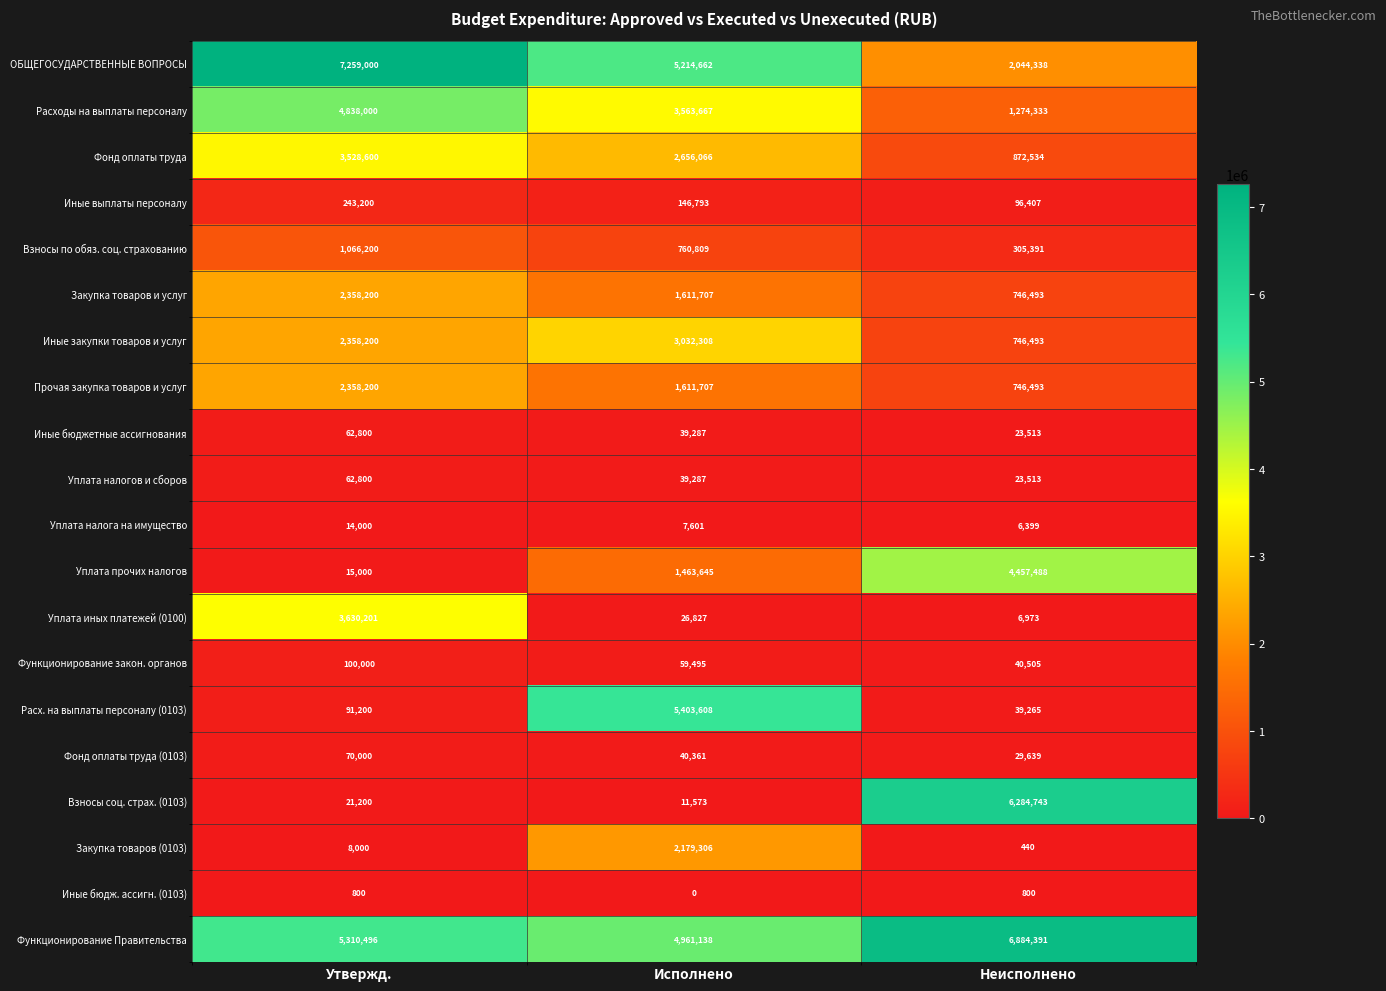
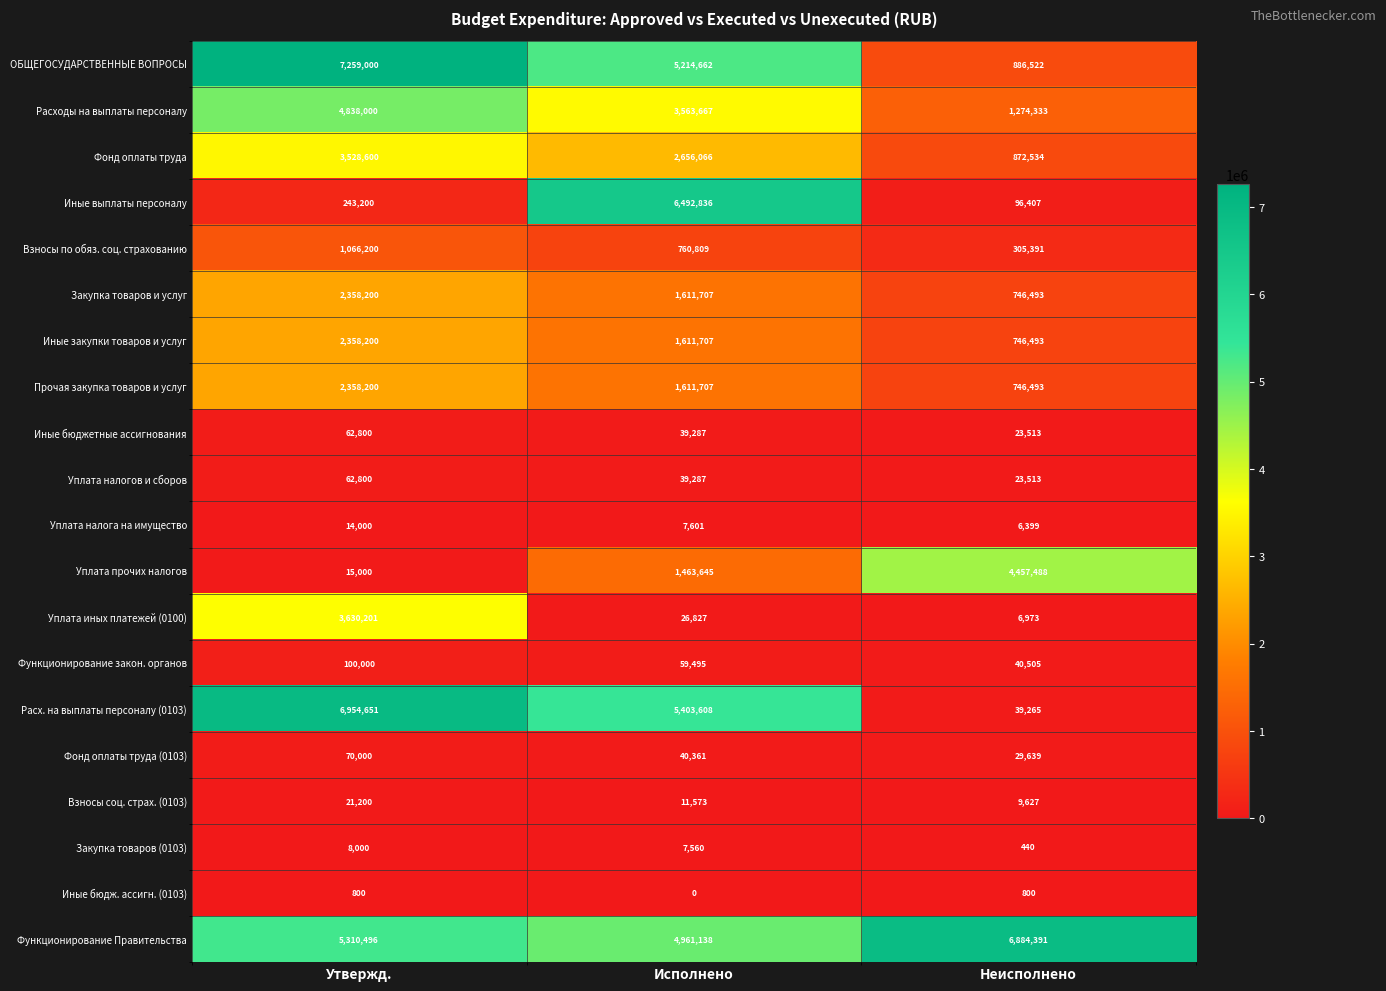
ОБЩЕГОСУДАРСТВЕННЫЕ ВОПРОСЫ, Неисполнено: 2,044,338 -> 886,522
Иные выплаты персоналу, Исполнено: 146,793 -> 6,492,836
Иные закупки товаров и услуг, Исполнено: 3,032,308 -> 1,611,707
Расх. на выплаты персоналу (0103), Утвержд.: 91,200 -> 6,954,651
Взносы соц. страх. (0103), Неисполнено: 6,284,743 -> 9,627
Закупка товаров (0103), Исполнено: 2,179,306 -> 7,560
